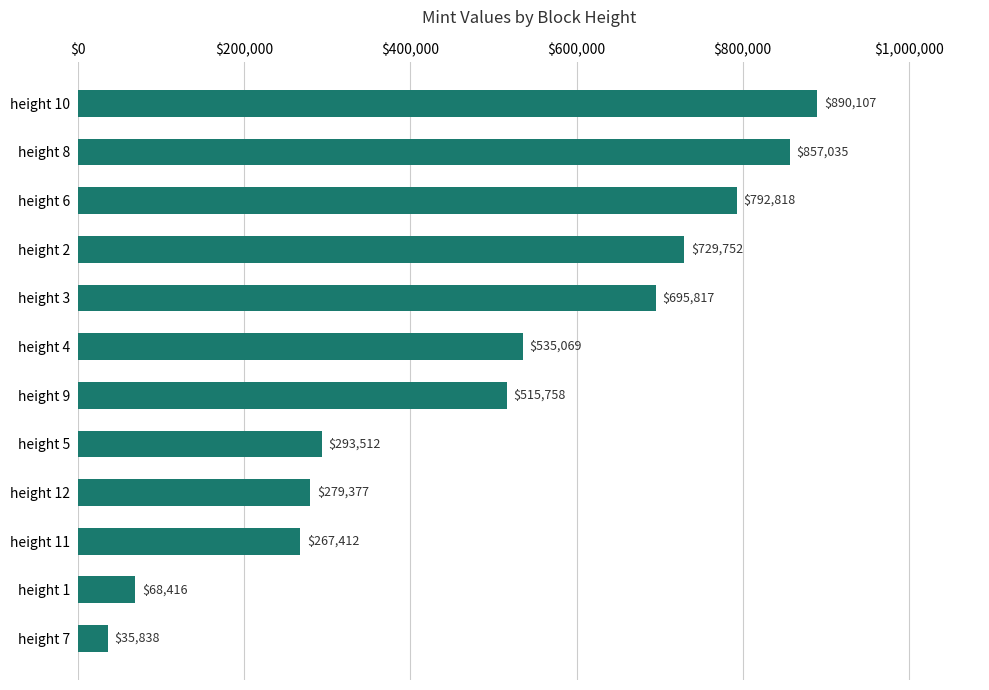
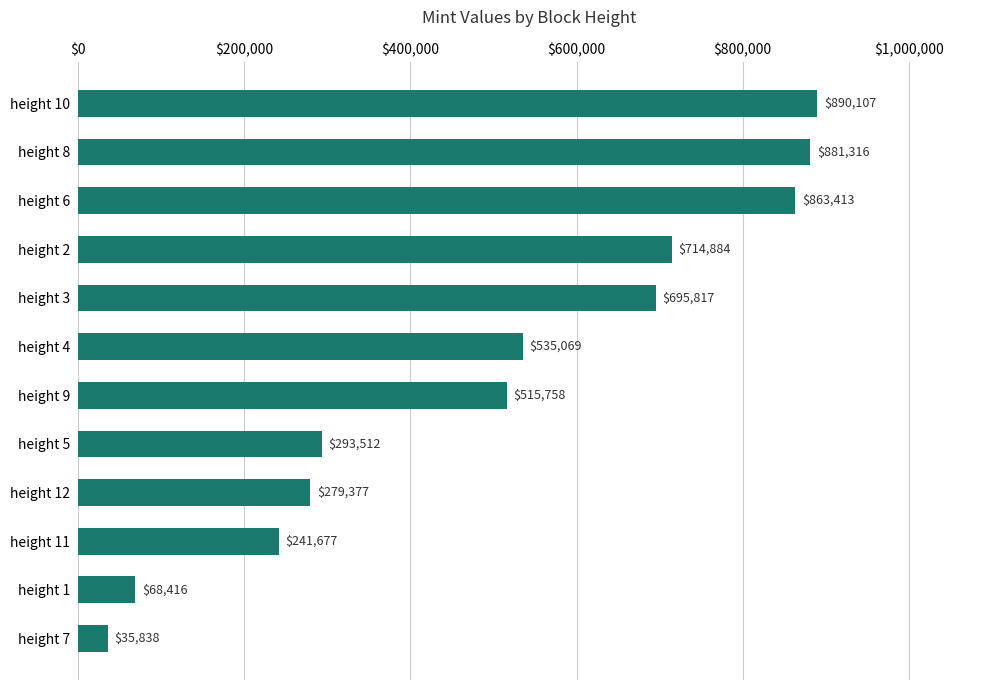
height 8: $857,035 -> $881,316
height 6: $792,818 -> $863,413
height 2: $729,752 -> $714,884
height 11: $267,412 -> $241,677
